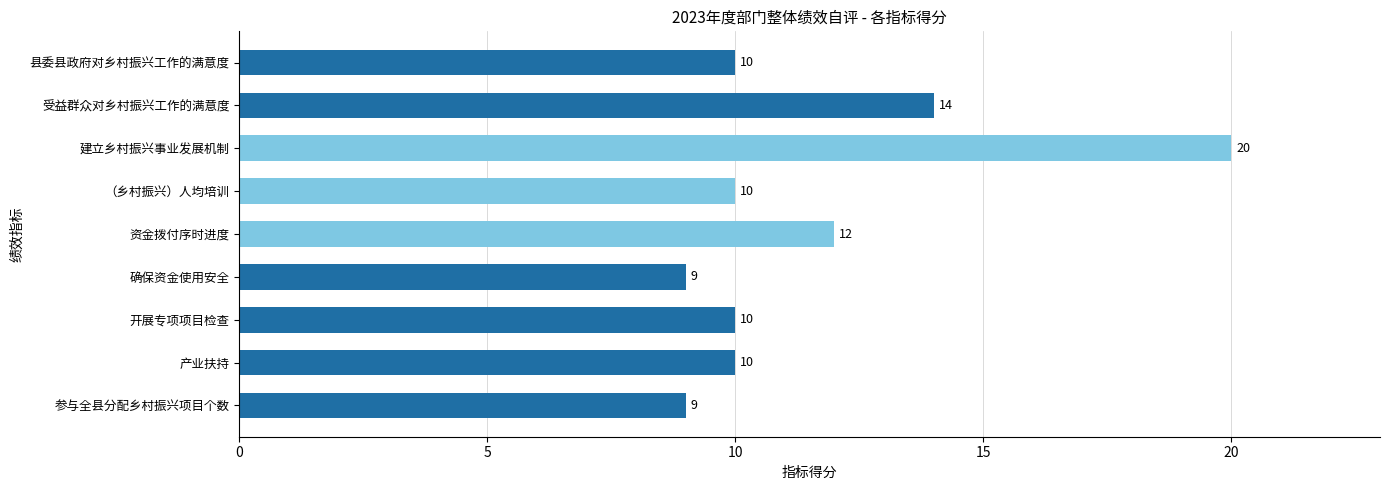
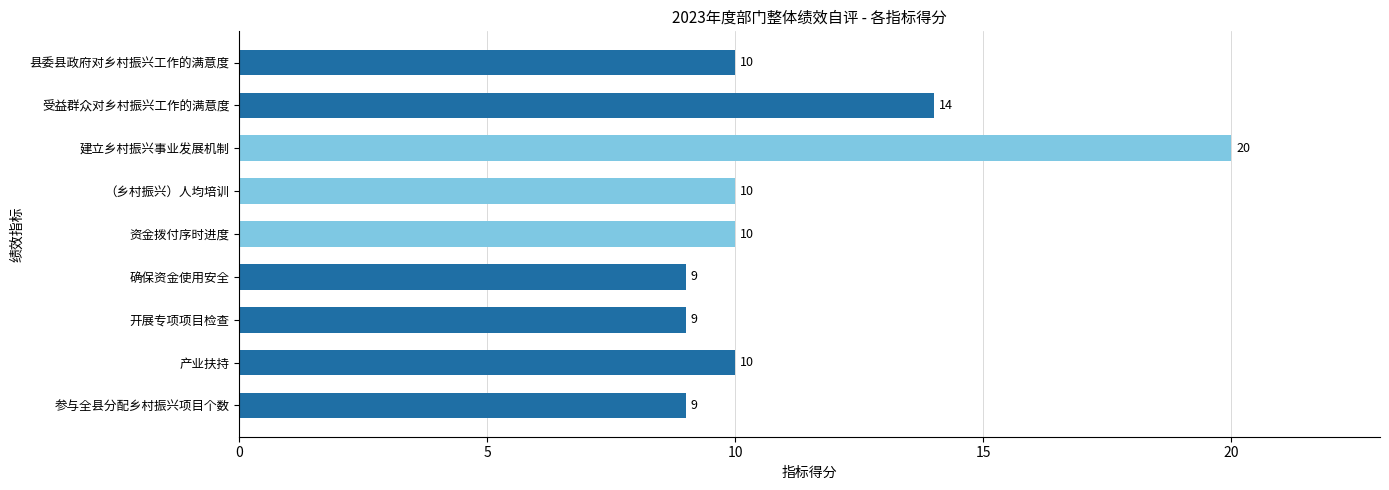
资金拨付序时进度: 12 -> 10
开展专项项目检查: 10 -> 9
